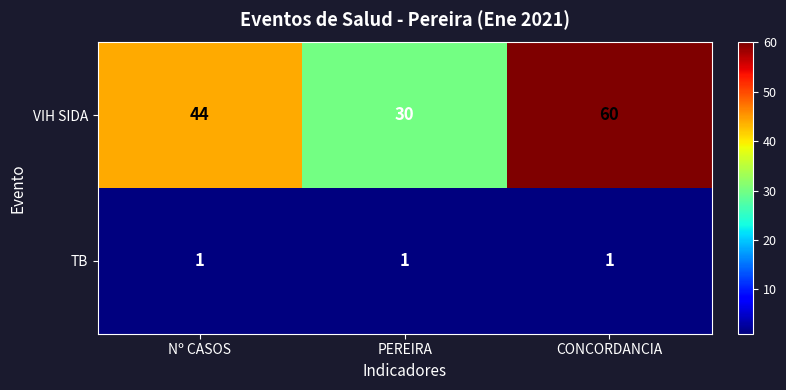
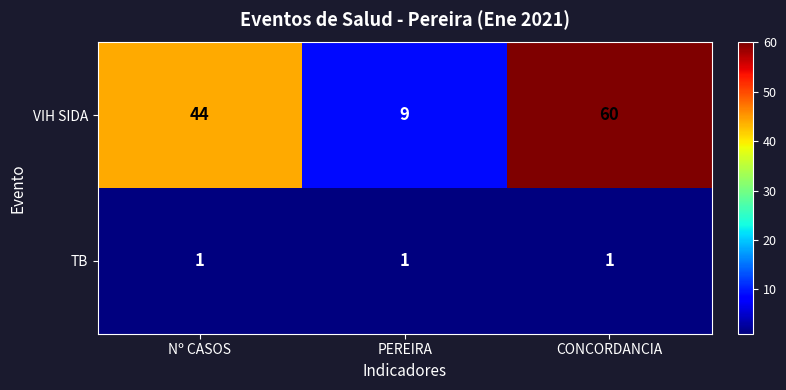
VIH SIDA, PEREIRA: 30 -> 9
